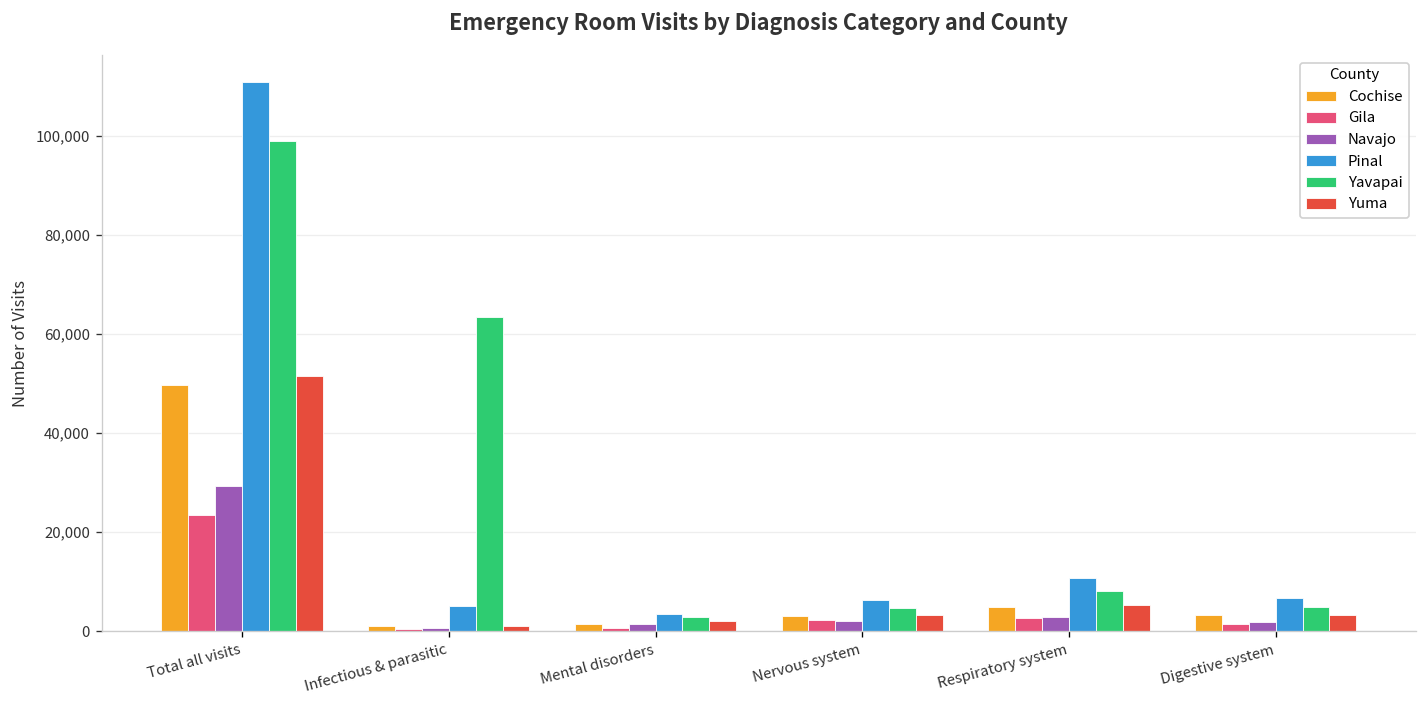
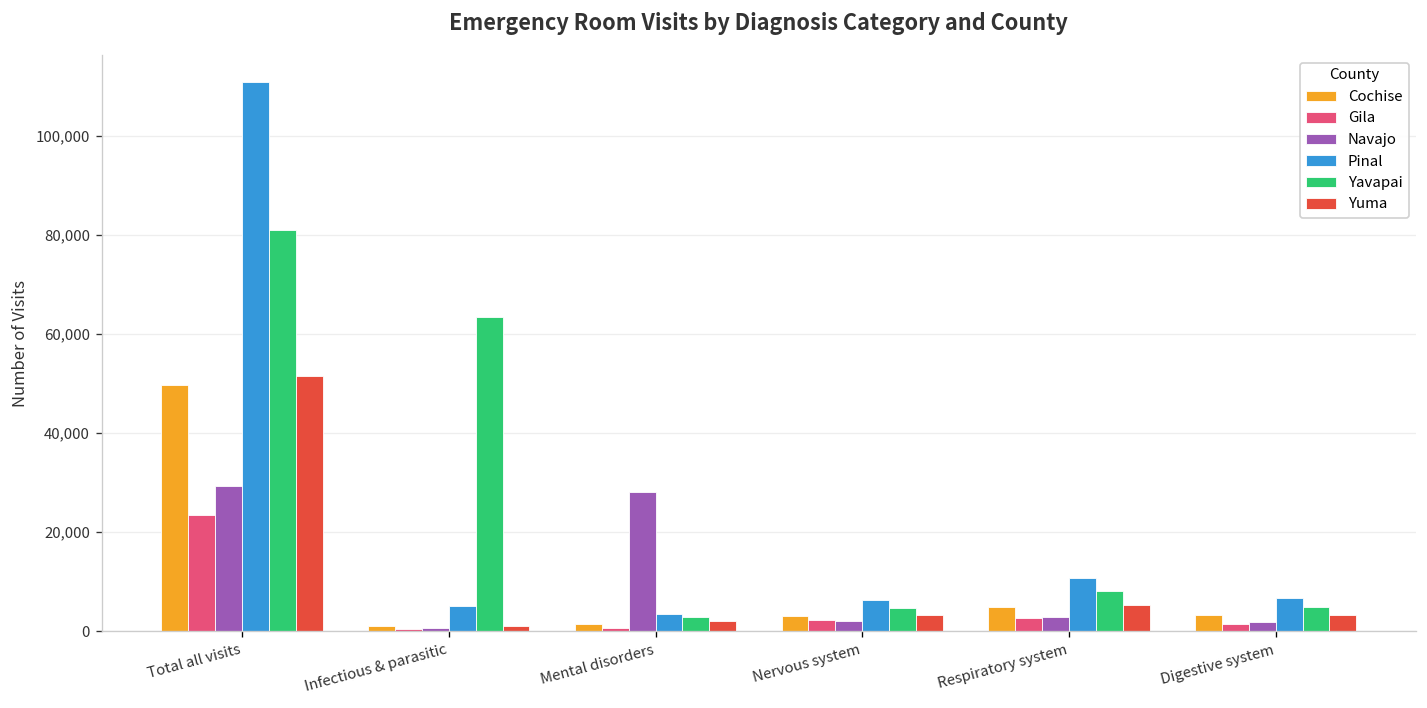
Yavapai, Total all visits: 99,000 -> 81,000
Navajo, Mental disorders: 2,000 -> 28,000
